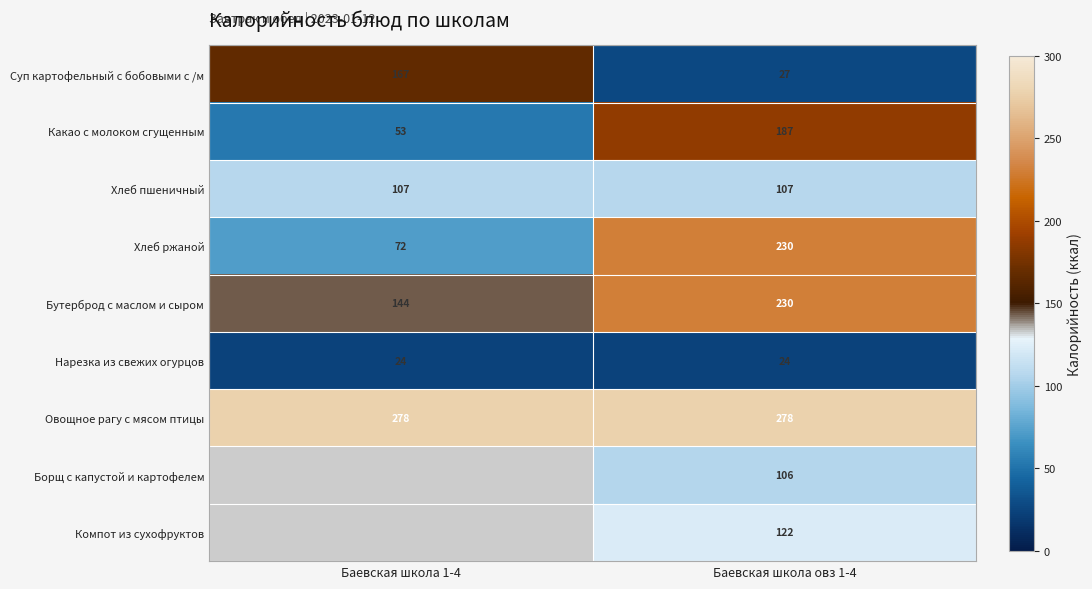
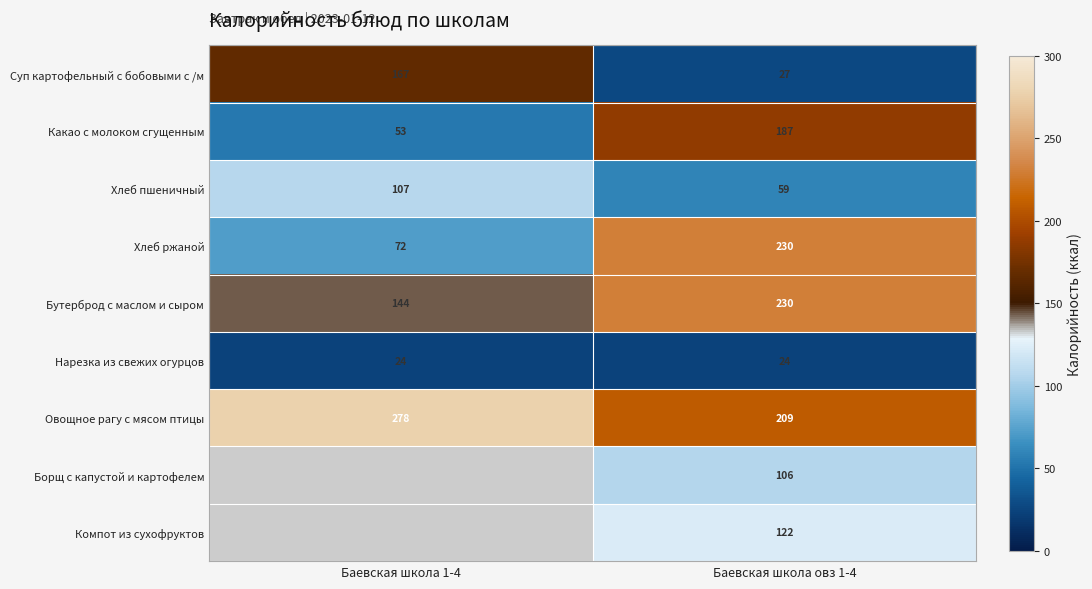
Хлеб пшеничный, Баевская школа овз 1-4: 107 -> 59
Овощное рагу с мясом птицы, Баевская школа овз 1-4: 278 -> 209
